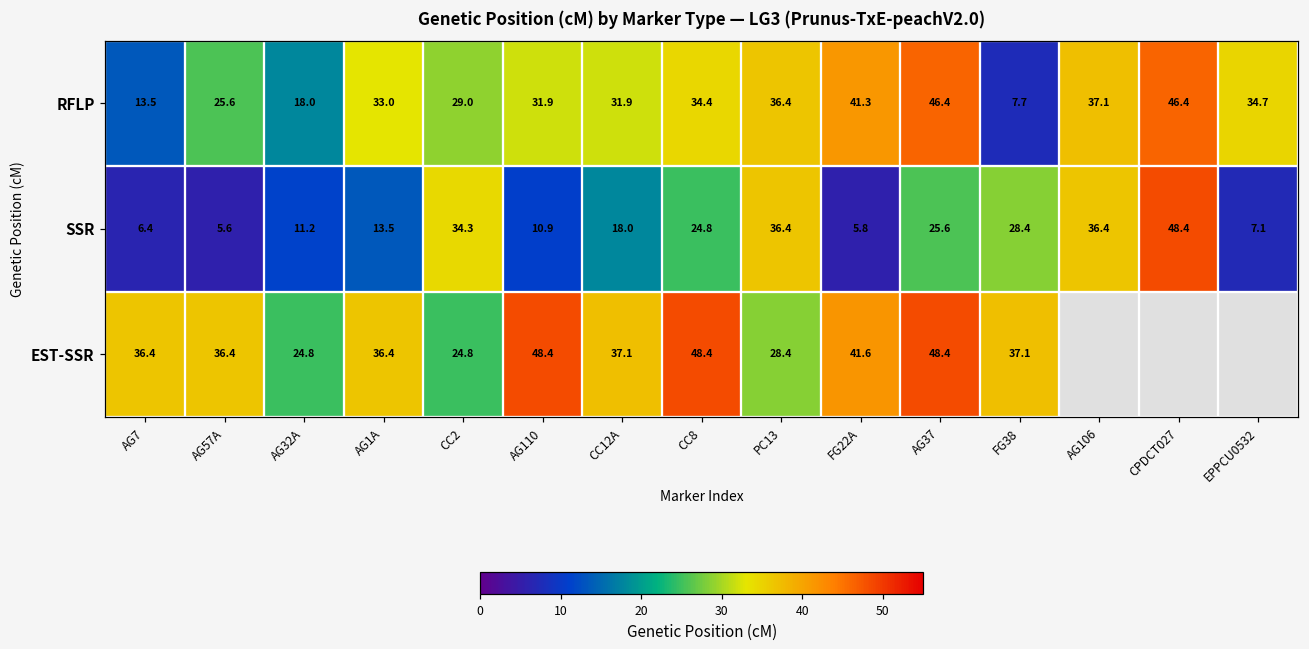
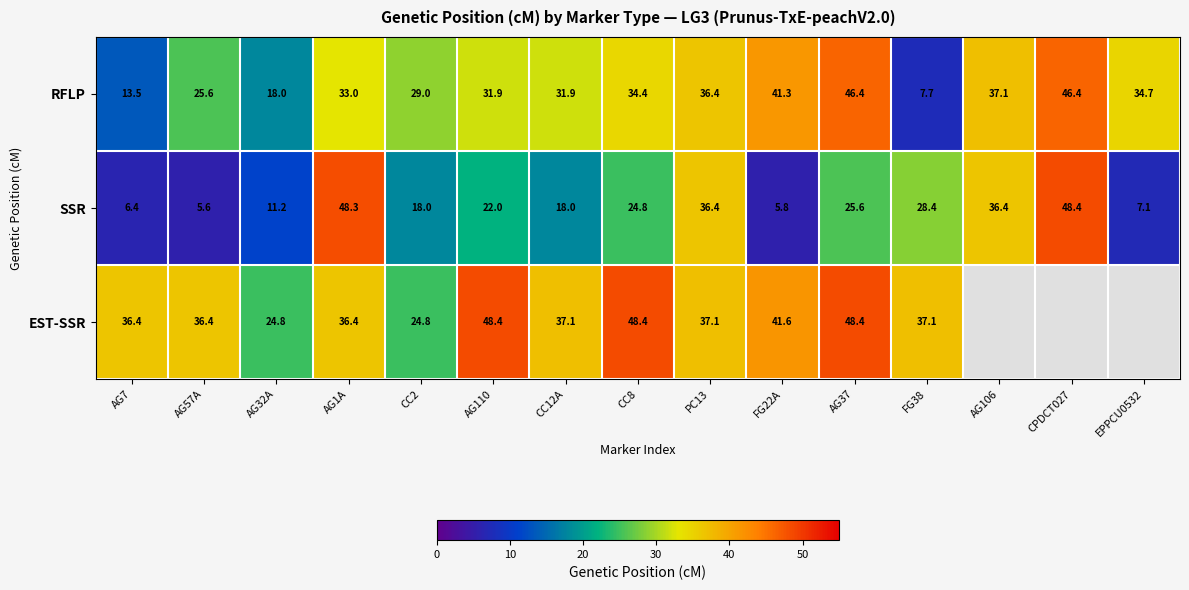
SSR, AG1A: 13.5 -> 48.3
SSR, CC2: 34.3 -> 18.0
SSR, AG110: 10.9 -> 22.0
EST-SSR, PC13: 28.4 -> 37.1
